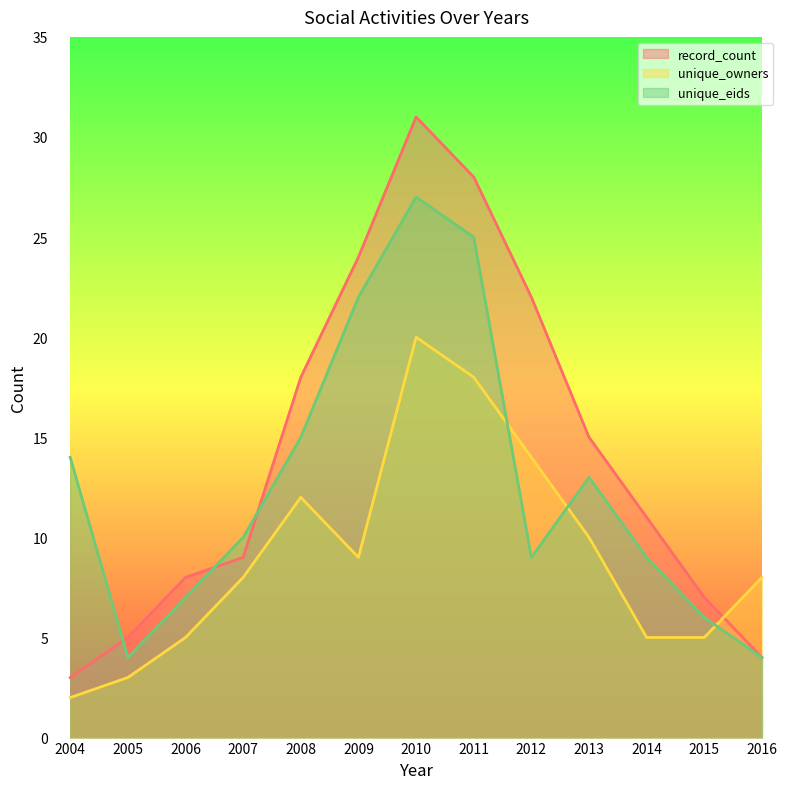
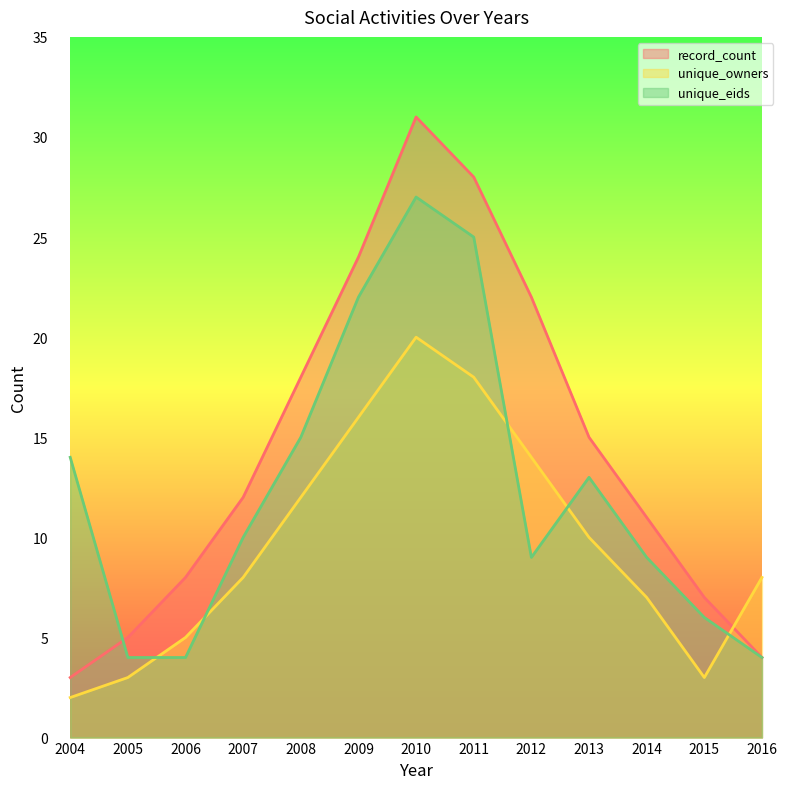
unique_eids, 2006: 7 -> 4
record_count, 2007: 9 -> 12
unique_owners, 2009: 9 -> 16
unique_owners, 2014: 5 -> 7
unique_owners, 2015: 5 -> 3
